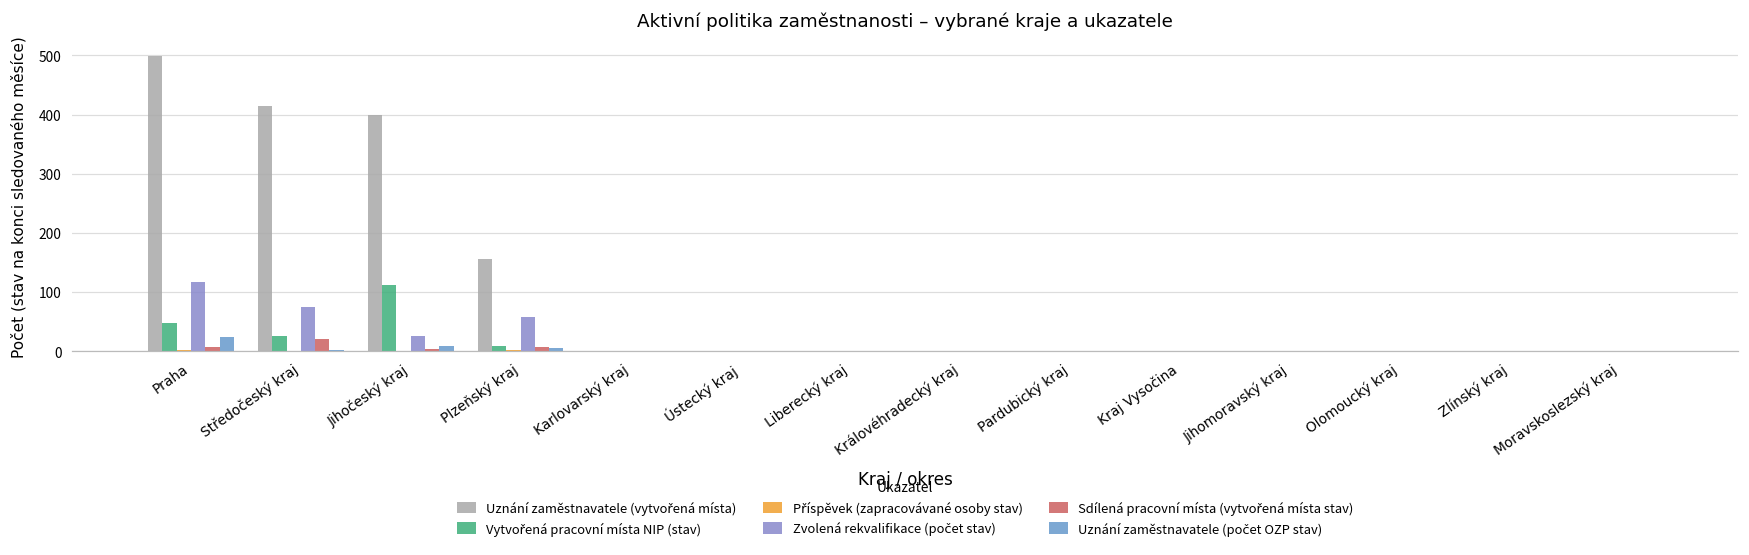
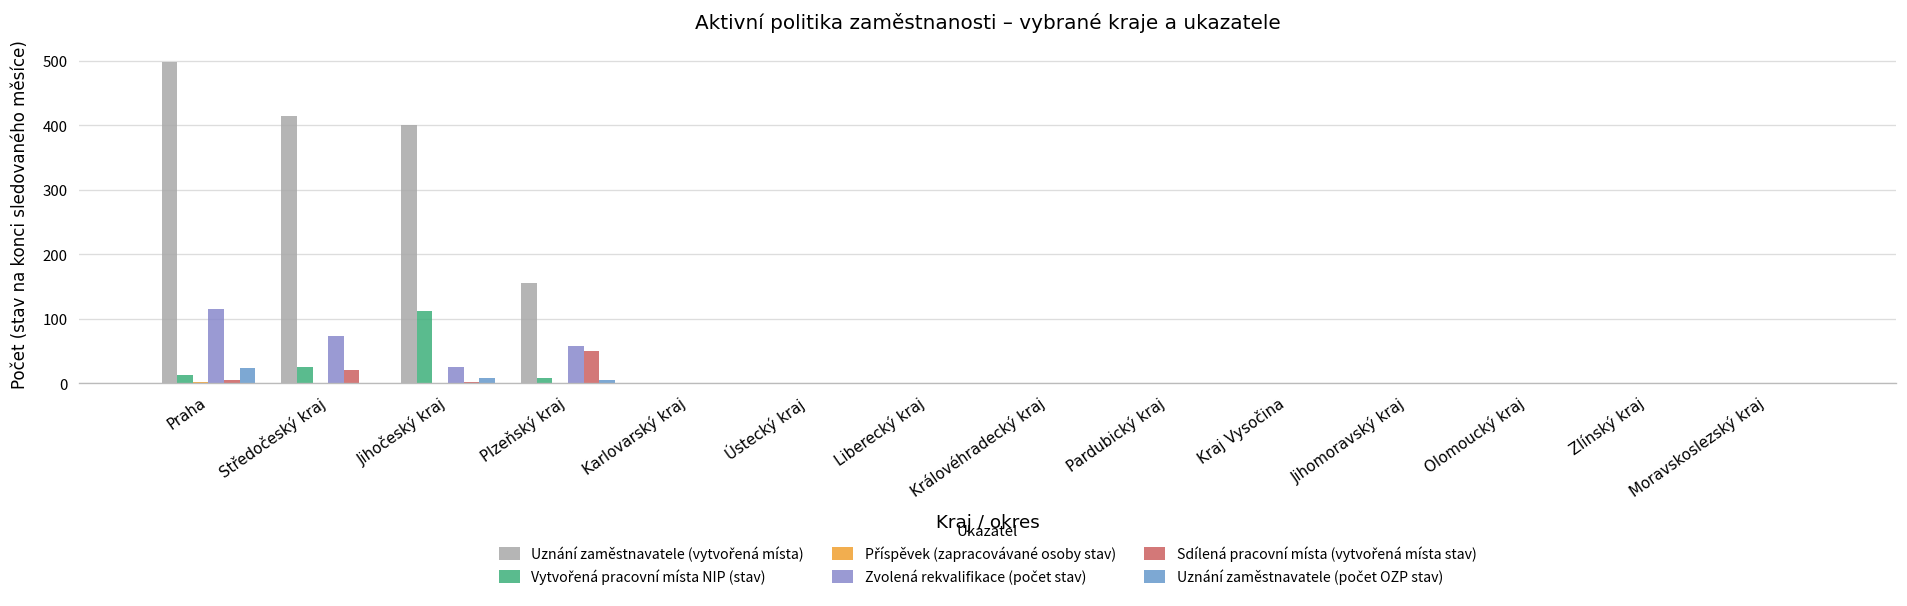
Vytvořená pracovní místa NIP (stav), Praha: 50 -> 10
Sdílená pracovní místa (vytvořená místa stav), Plzeňský kraj: 10 -> 50
